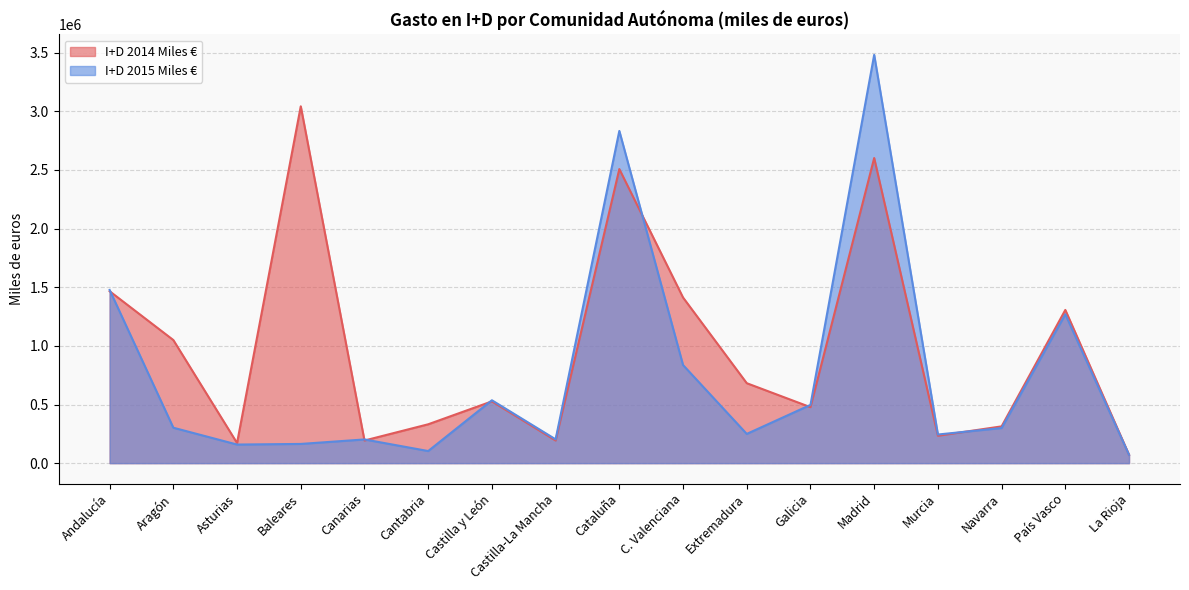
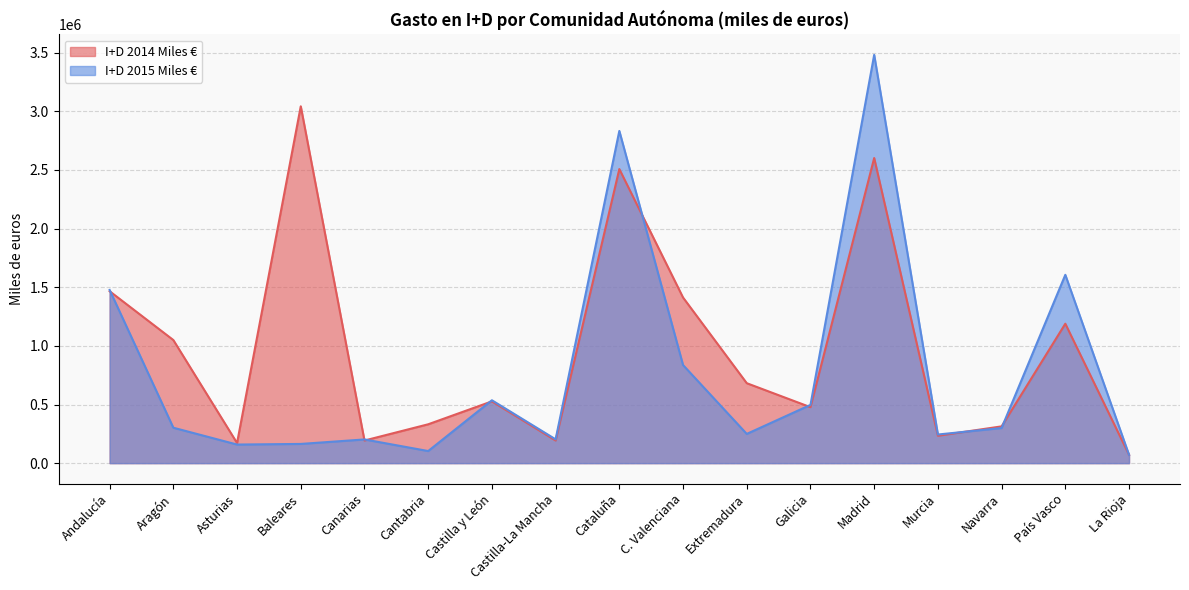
I+D 2014 Miles €, País Vasco: 1310000 -> 1190000
I+D 2015 Miles €, País Vasco: 1270000 -> 1610000
